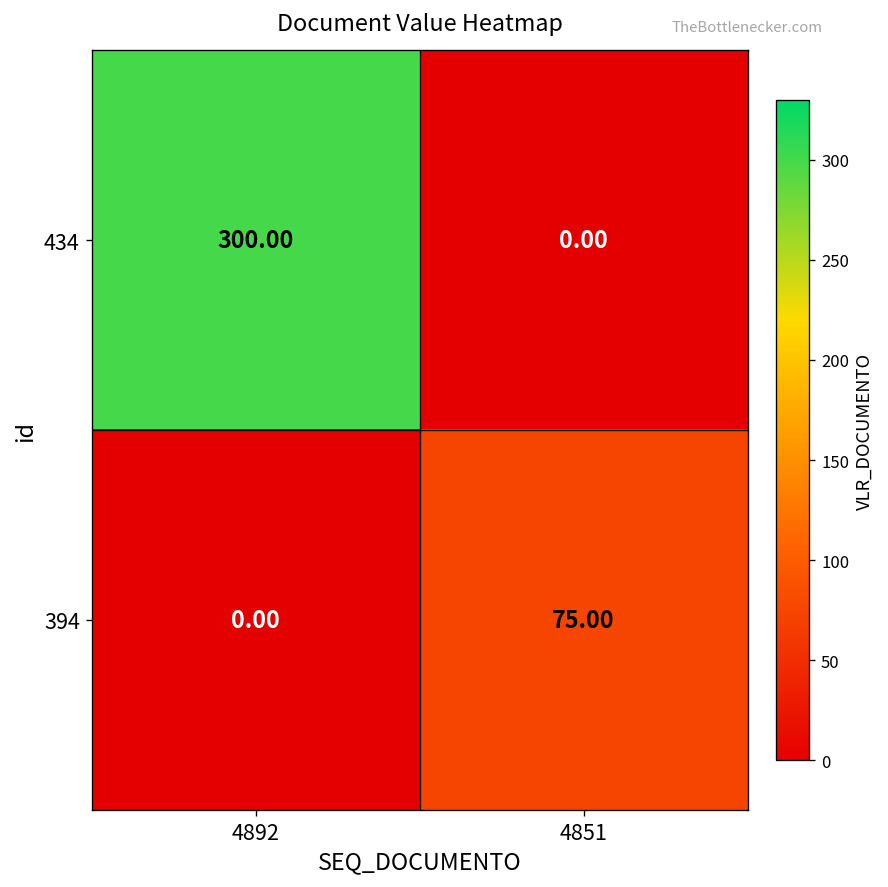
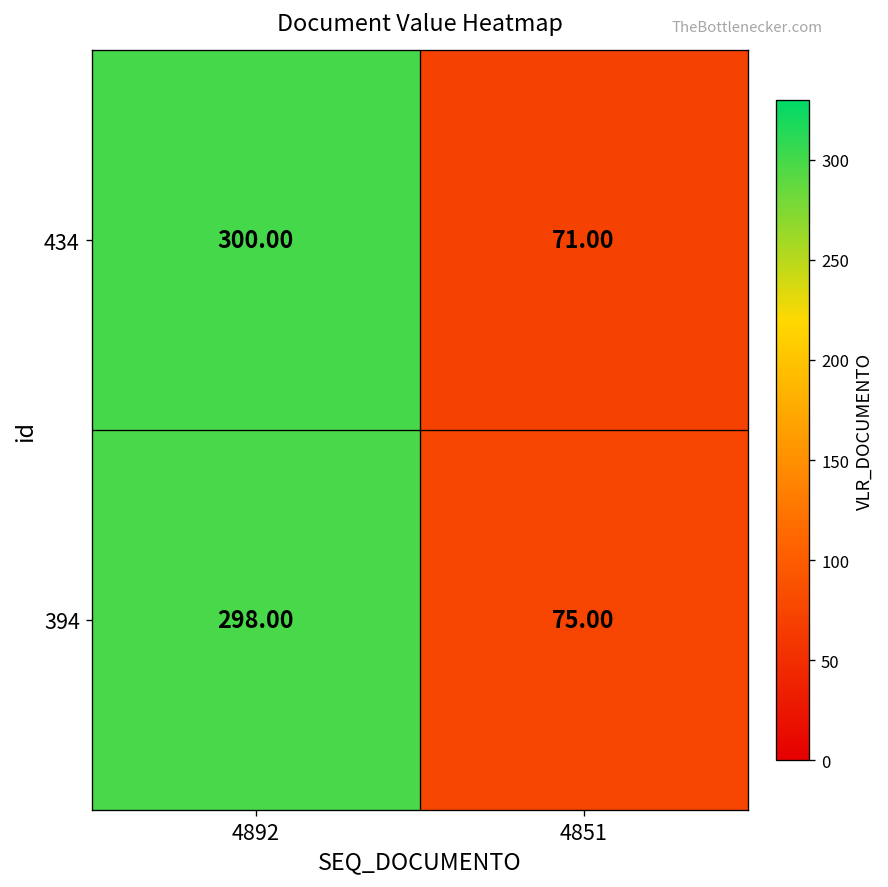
434, 4851: 0.00 -> 71.00
394, 4892: 0.00 -> 298.00
